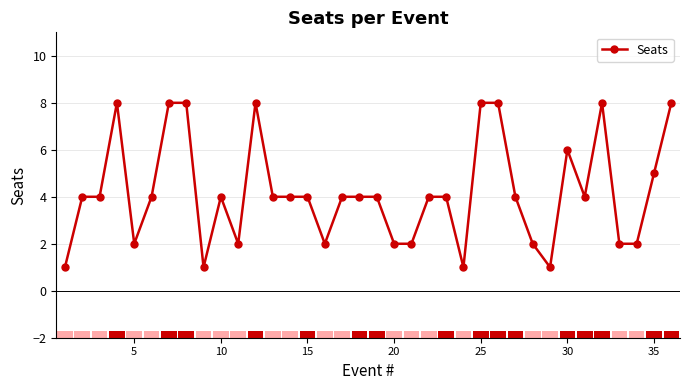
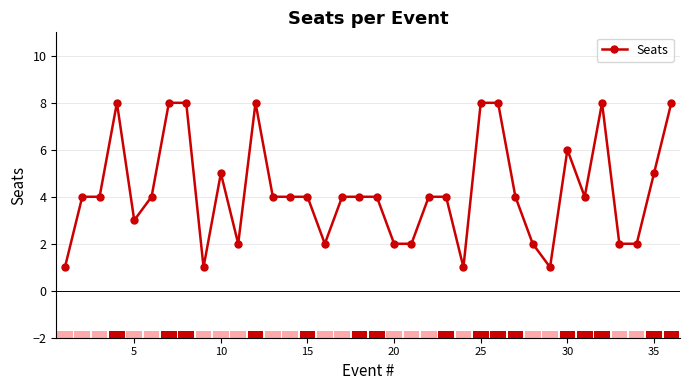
5: 2 -> 3
10: 4 -> 5
